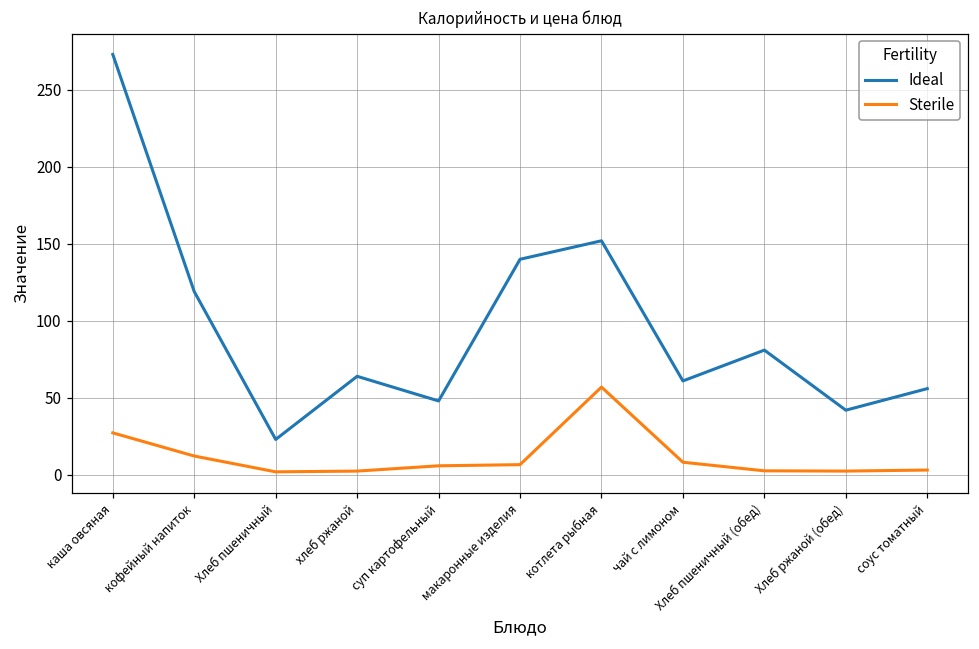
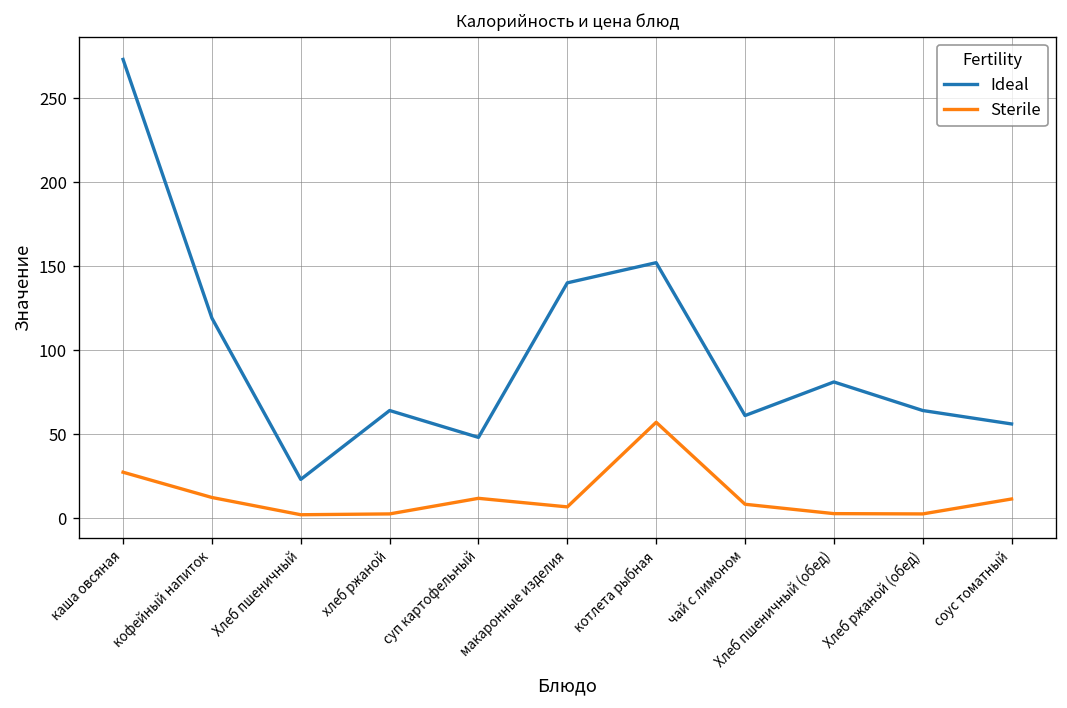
Sterile, суп картофельный: 6 -> 12
Ideal, Хлеб ржаной (обед): 42 -> 64
Sterile, соус томатный: 3 -> 11
